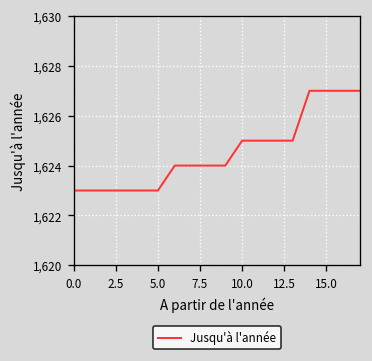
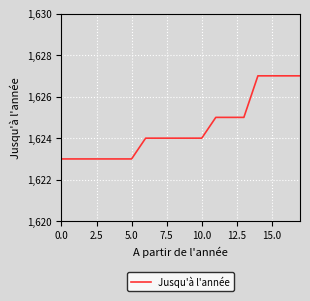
10.0: 1,625 -> 1,624
